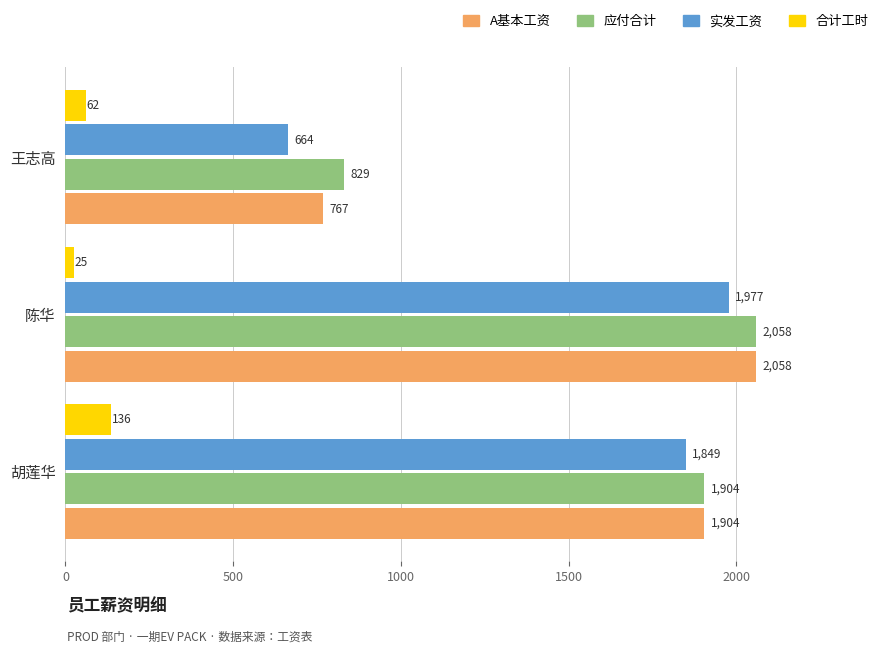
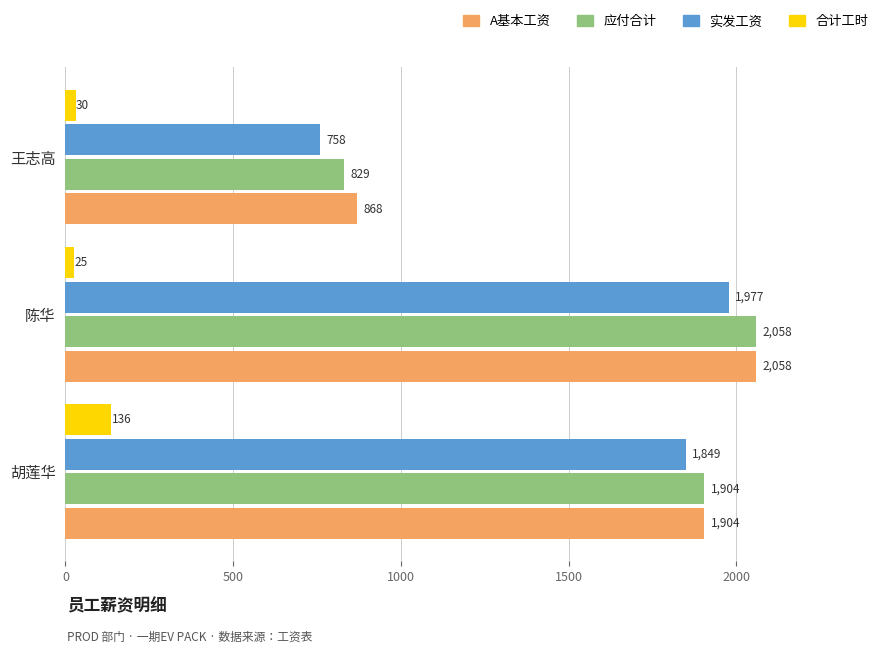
合计工时, 王志高: 62 -> 30
实发工资, 王志高: 664 -> 758
A基本工资, 王志高: 767 -> 868
